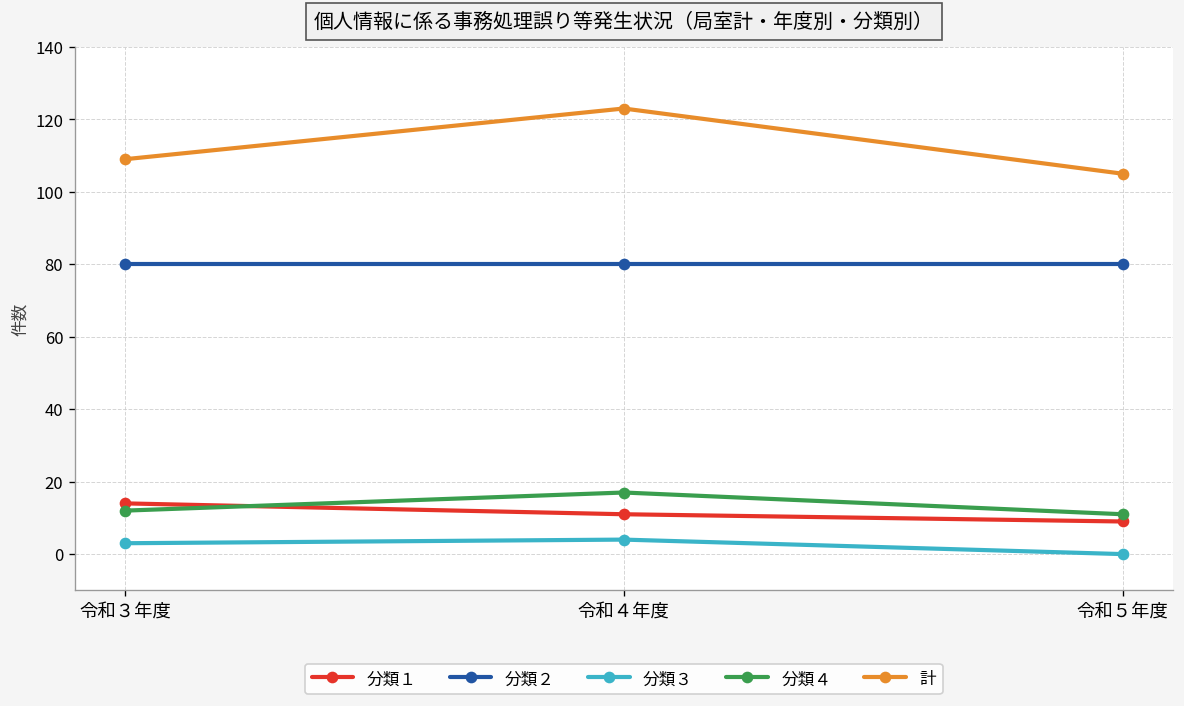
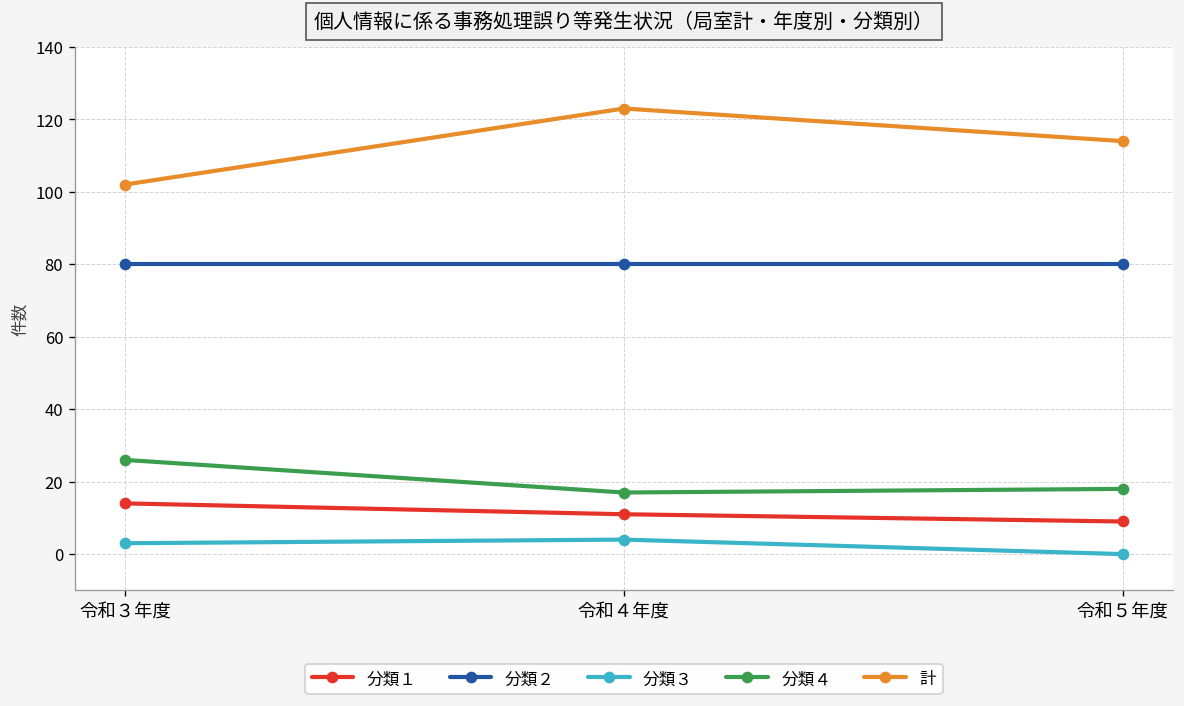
分類４, 令和３年度: 12 -> 26
計, 令和３年度: 109 -> 102
分類４, 令和５年度: 11 -> 18
計, 令和５年度: 105 -> 114
